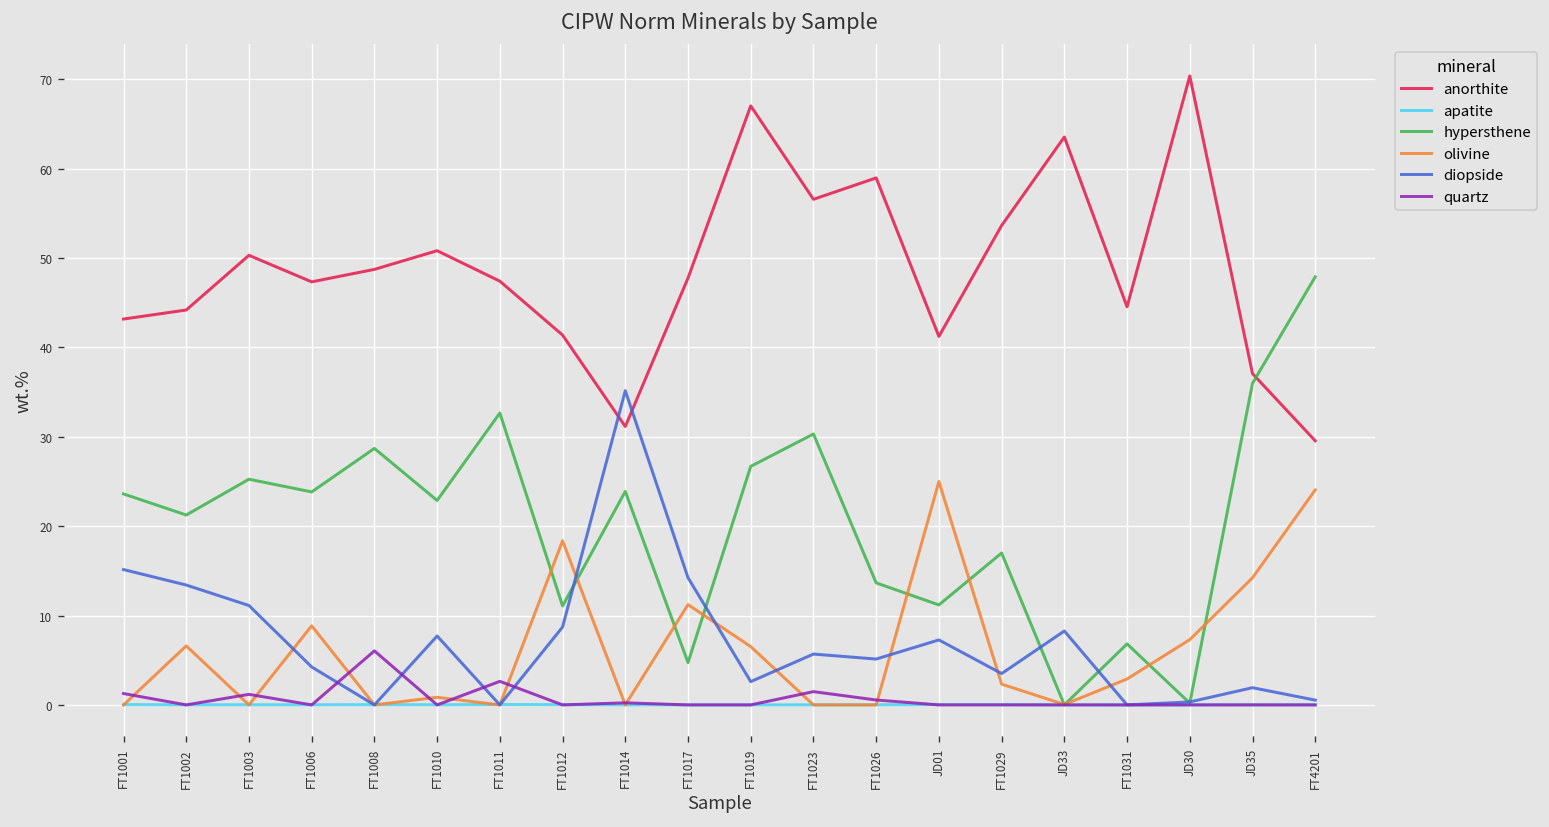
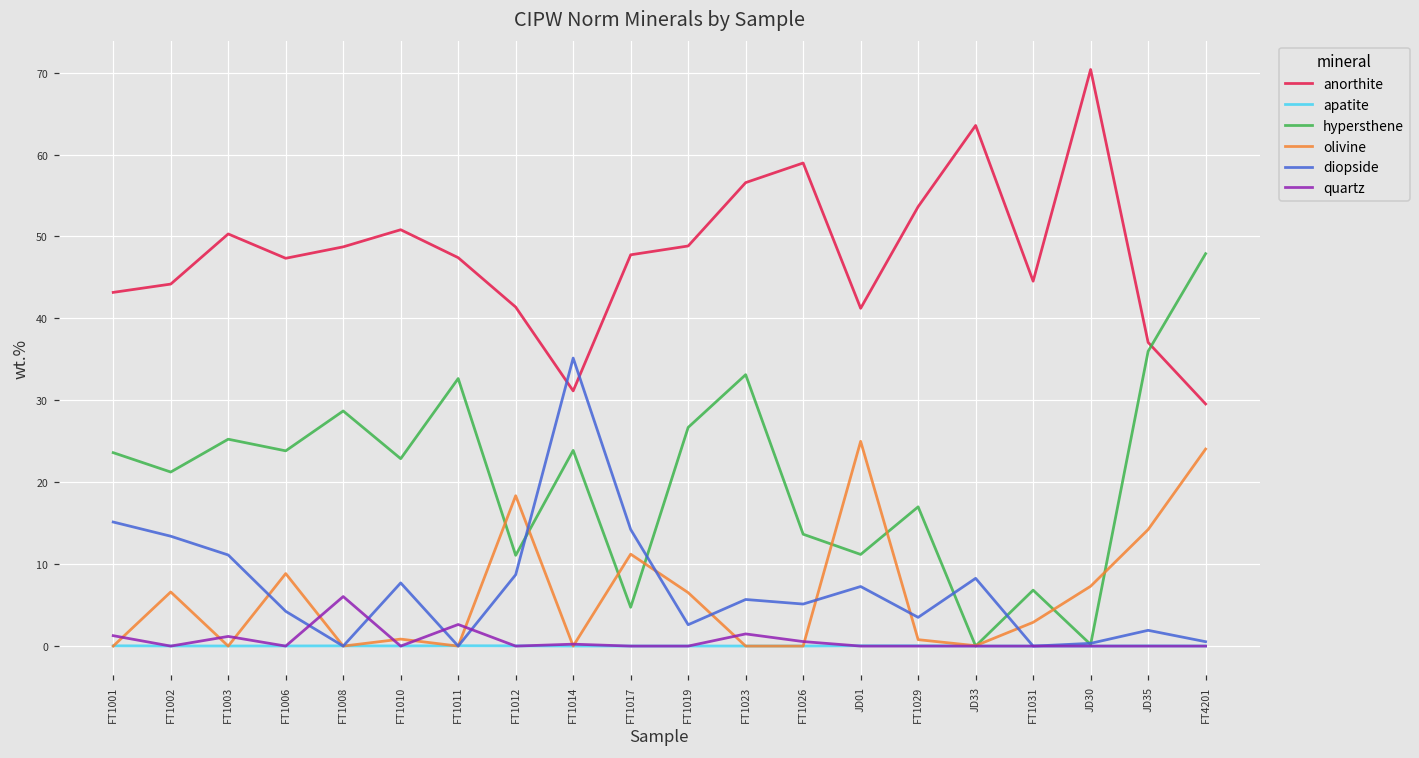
anorthite, FT1019: 67 -> 49
hypersthene, FT1023: 30 -> 33
olivine, FT1029: 2 -> 1
